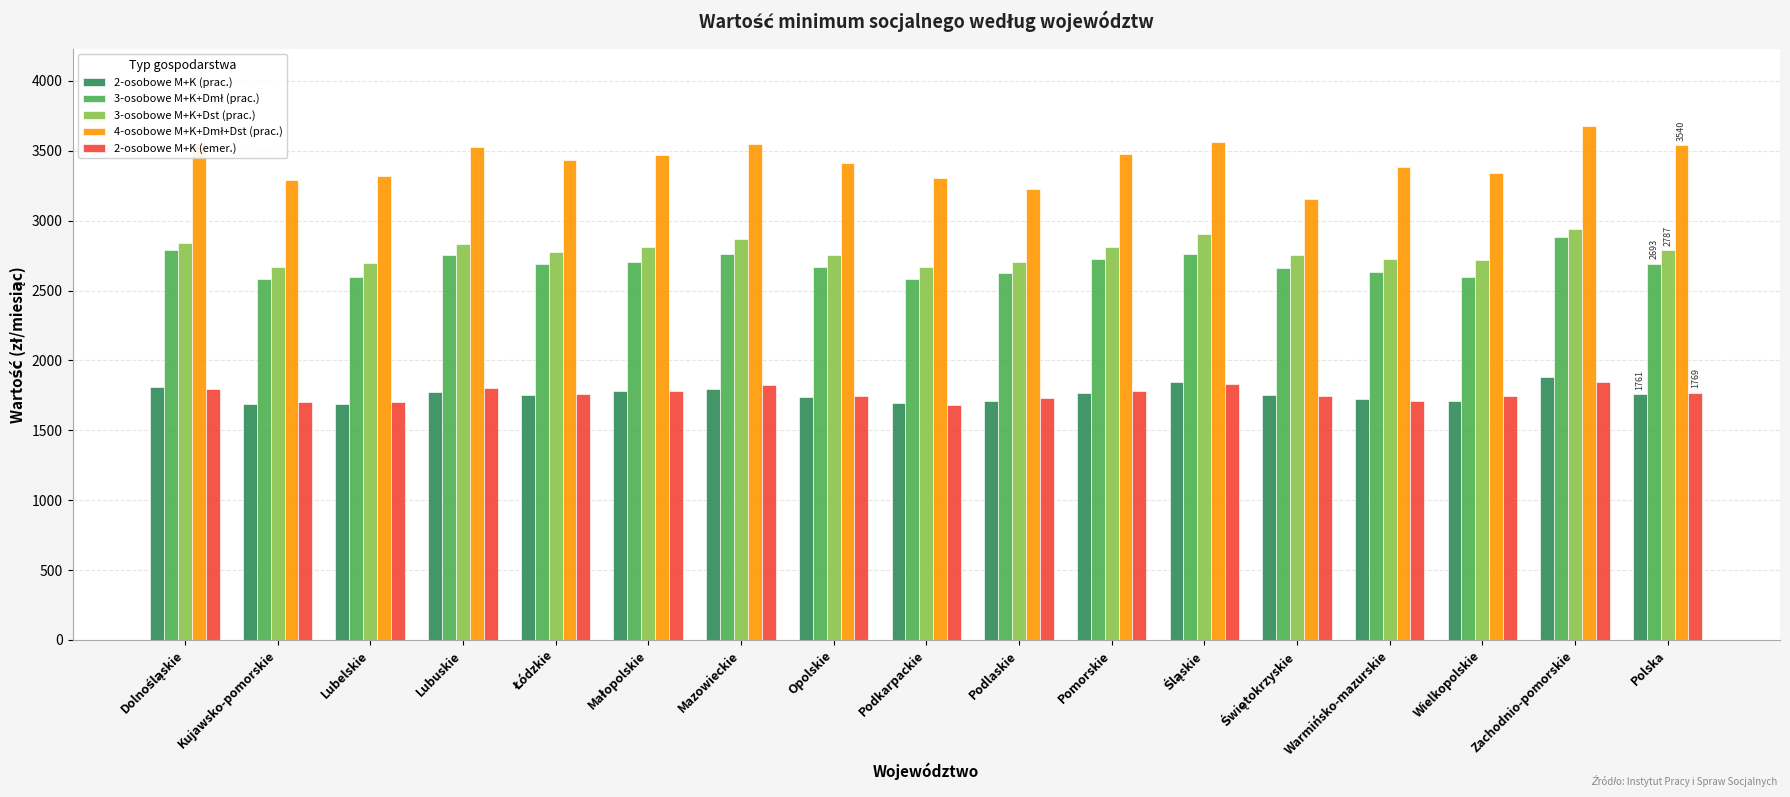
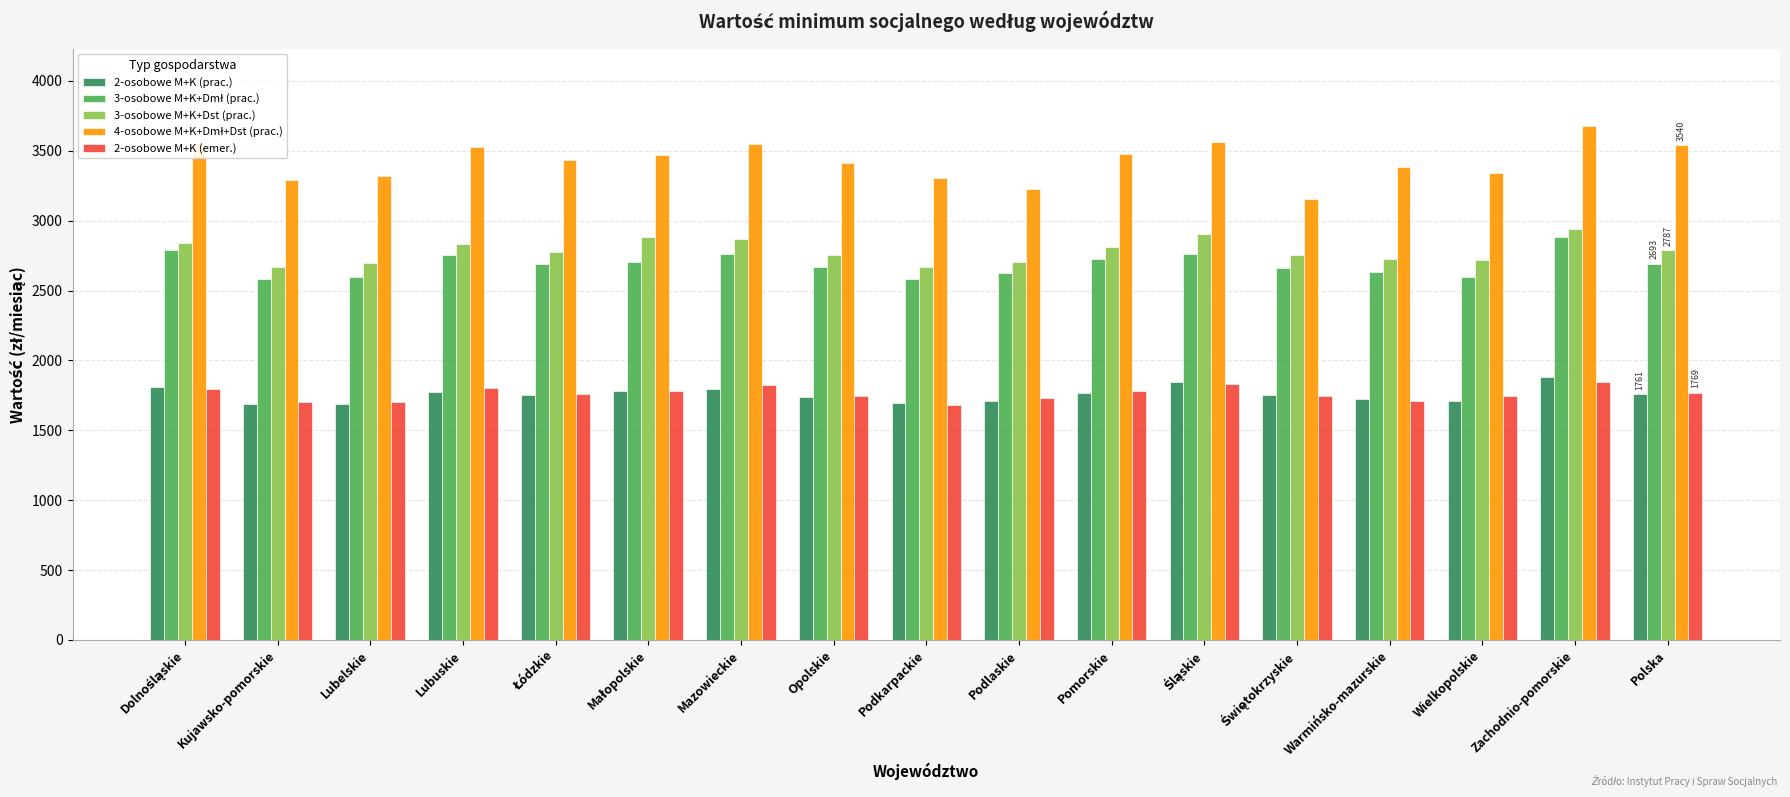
3-osobowe M+K+Dst (prac.), Małopolskie: 2810 -> 2880
